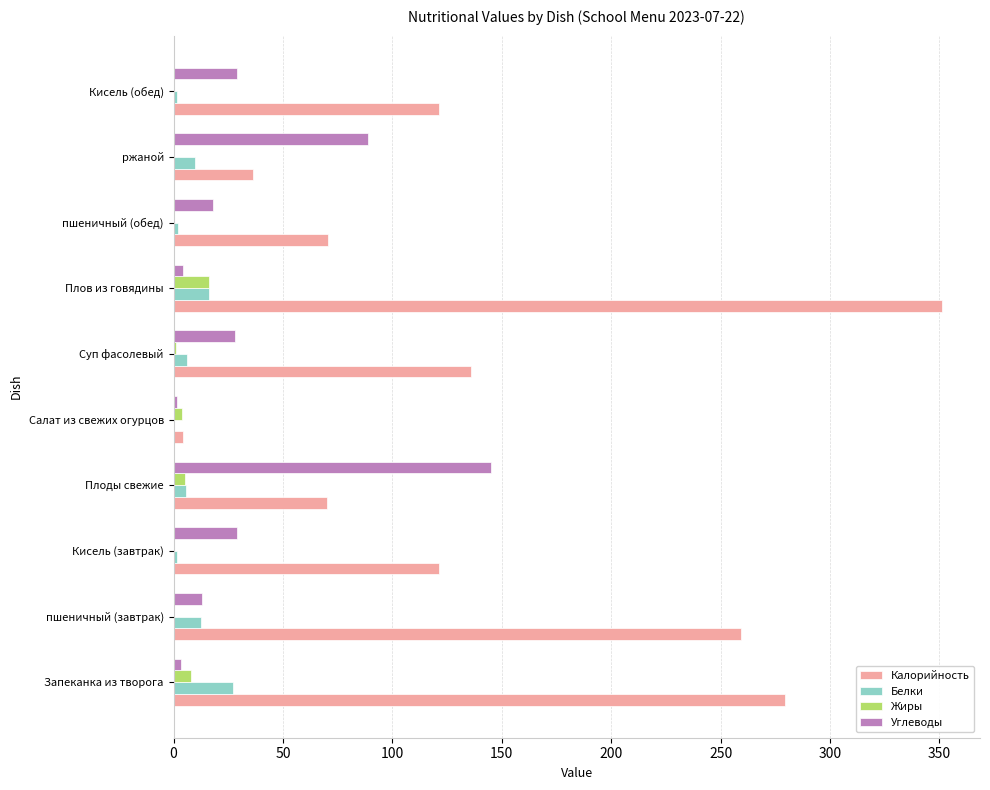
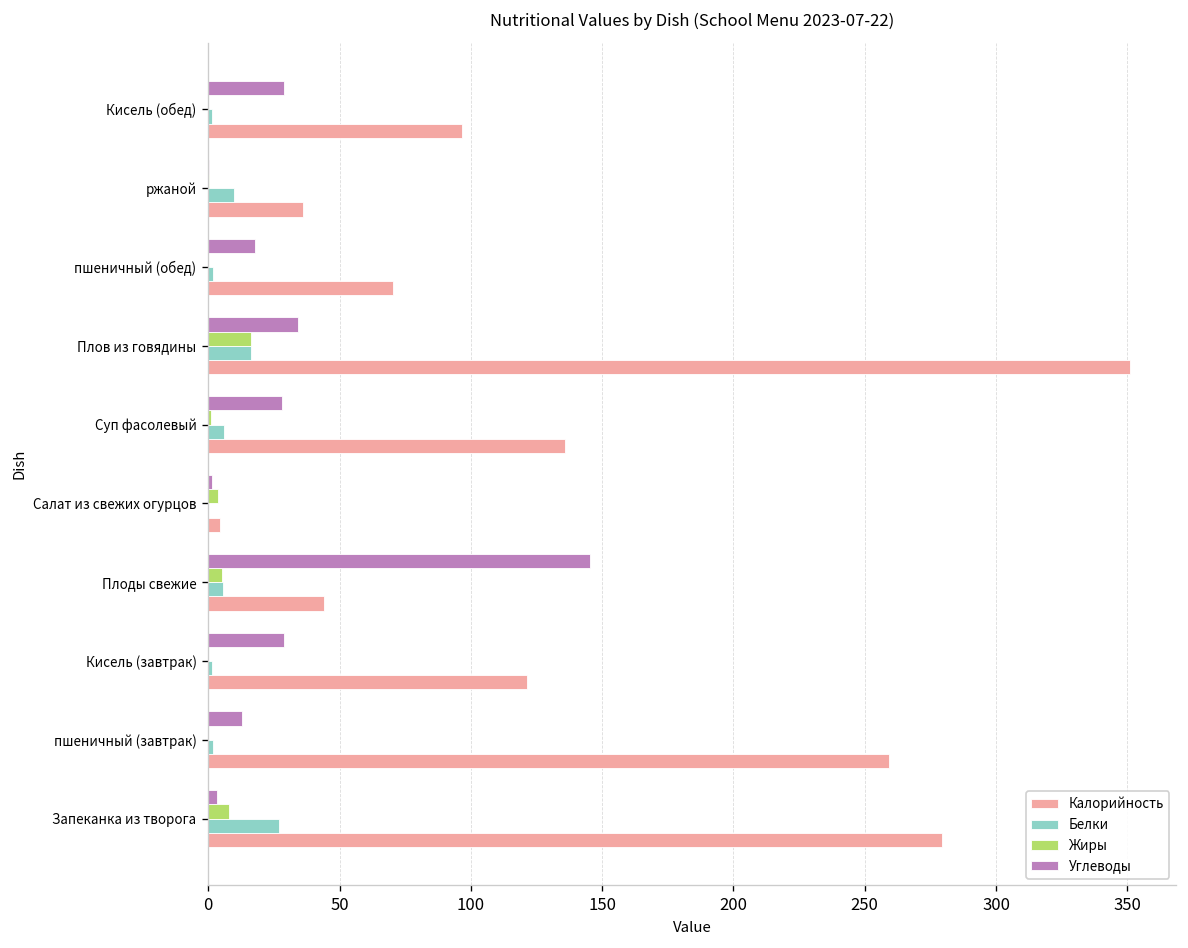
Калорийность, Кисель (обед): 122 -> 97
Углеводы, ржаной: 89 -> 0
Углеводы, Плов из говядины: 4 -> 34
Калорийность, Плоды свежие: 70 -> 44
Белки, пшеничный (завтрак): 12 -> 2
